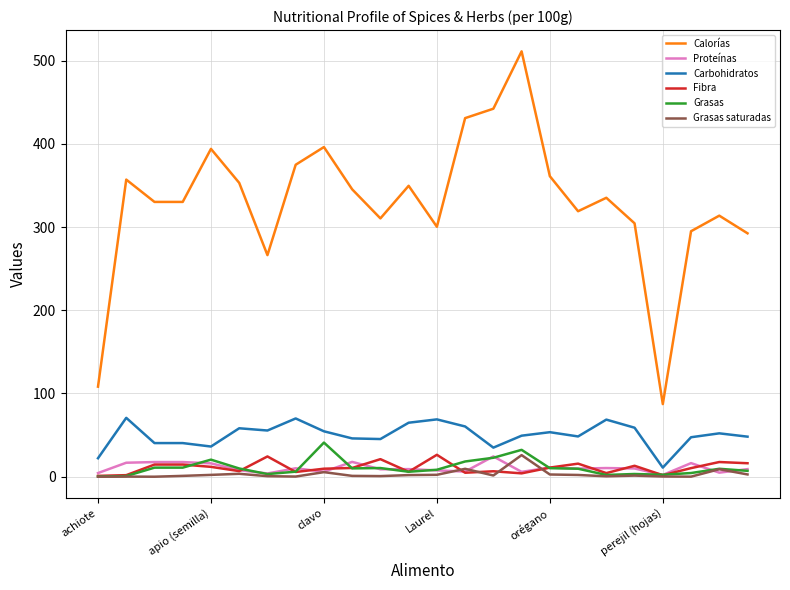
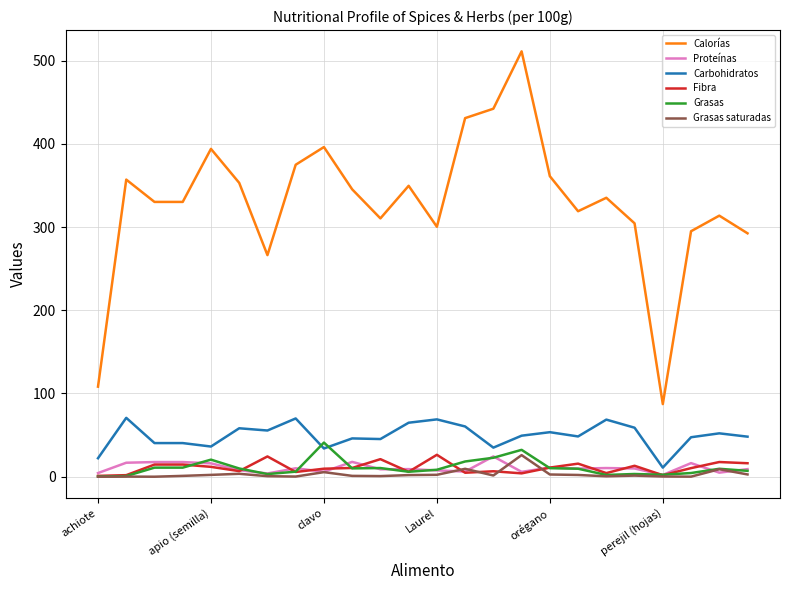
Carbohidratos, clavo: 50 -> 30
